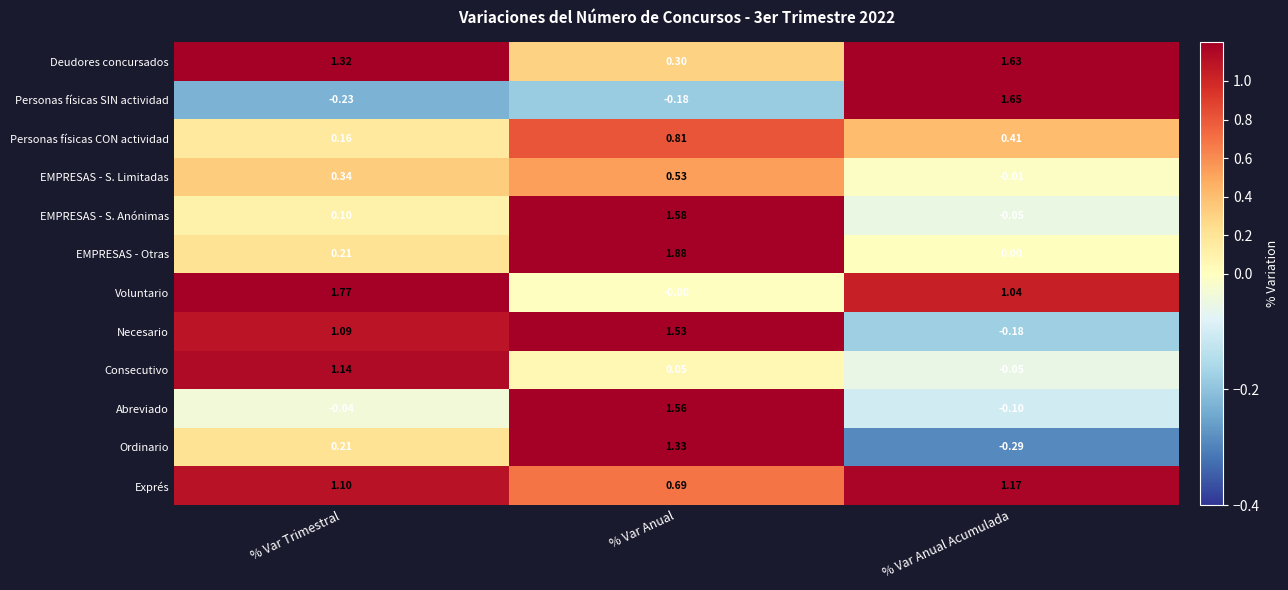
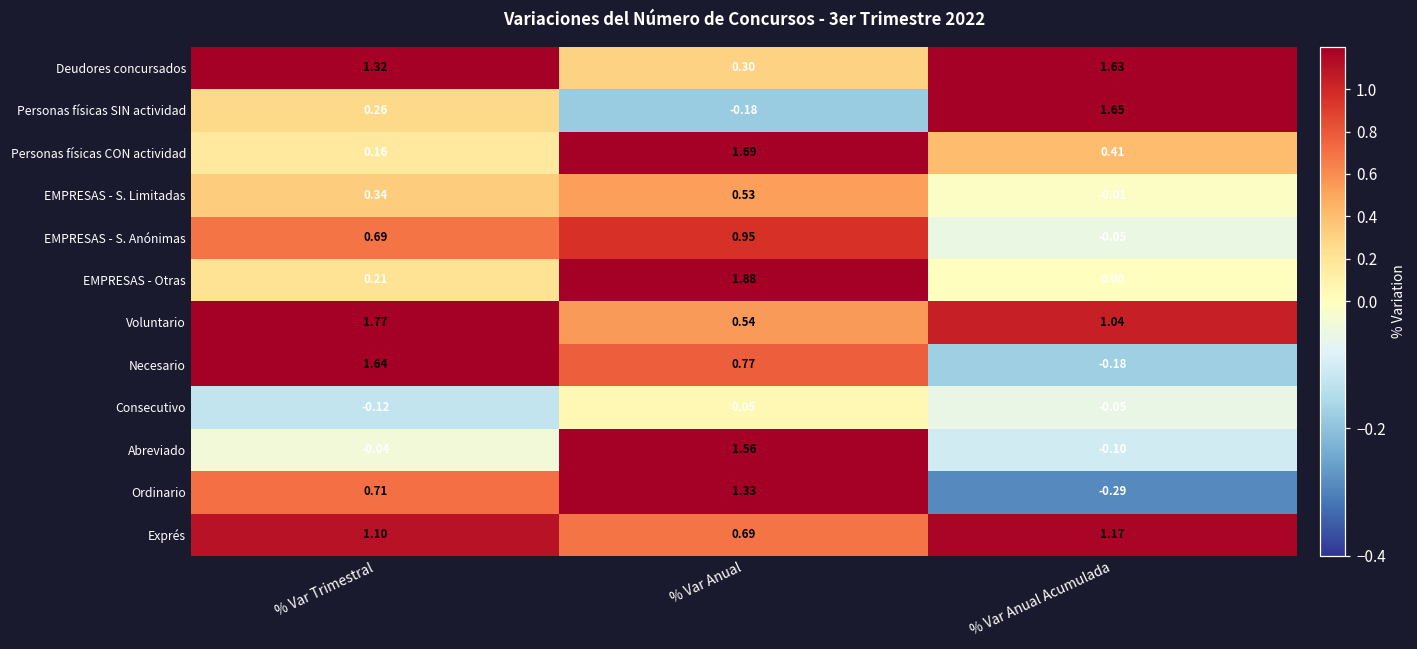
Personas físicas SIN actividad, % Var Trimestral: -0.23 -> 0.26
Personas físicas CON actividad, % Var Anual: 0.81 -> 1.69
EMPRESAS - S. Anónimas, % Var Trimestral: 0.10 -> 0.69
EMPRESAS - S. Anónimas, % Var Anual: 1.58 -> 0.95
Voluntario, % Var Anual: -0.00 -> 0.54
Necesario, % Var Trimestral: 1.09 -> 1.64
Necesario, % Var Anual: 1.53 -> 0.77
Consecutivo, % Var Trimestral: 1.14 -> -0.12
Ordinario, % Var Trimestral: 0.21 -> 0.71
